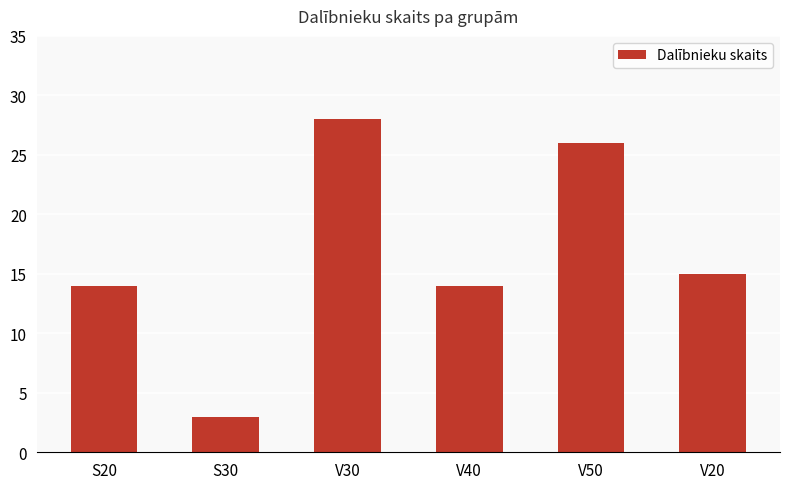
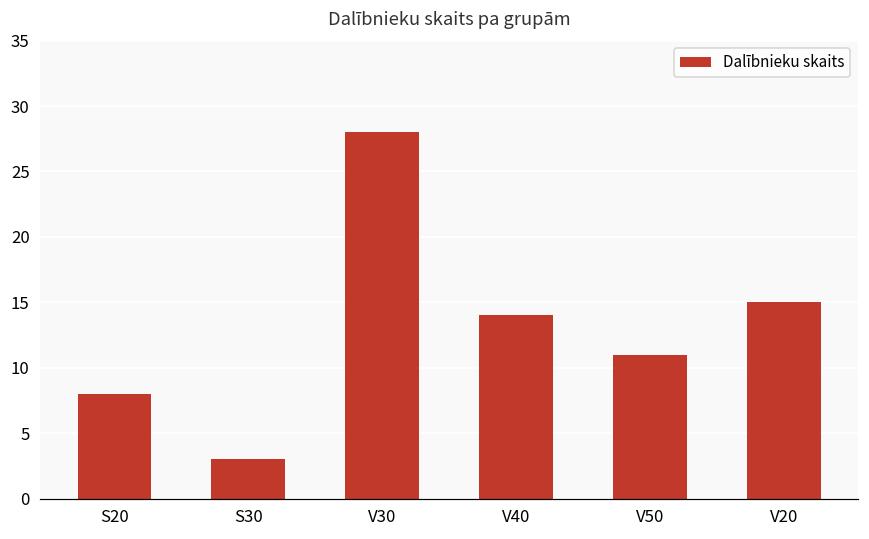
S20: 14 -> 8
V50: 26 -> 11
